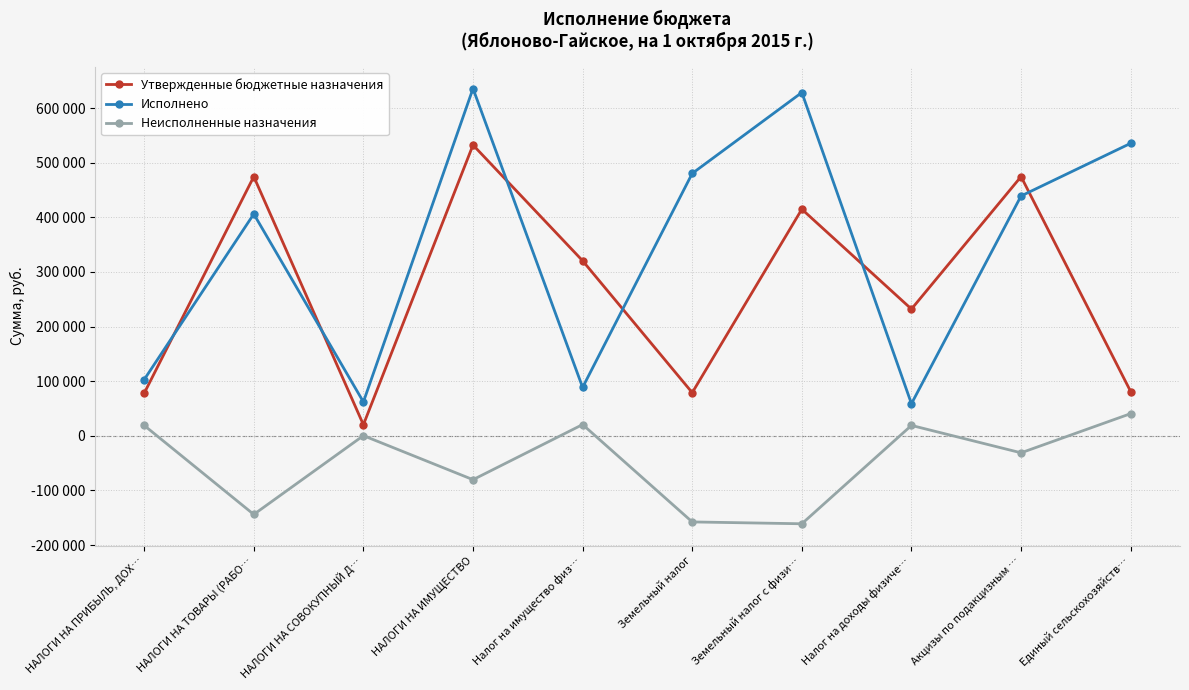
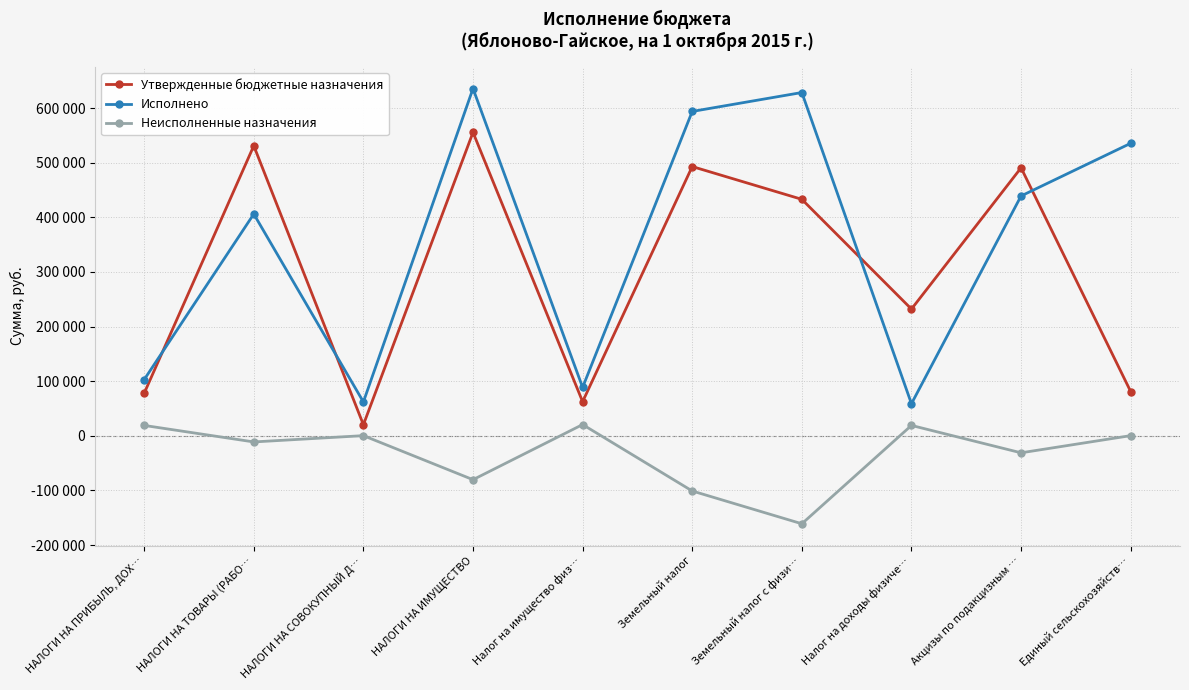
Утвержденные бюджетные назначения, НАЛОГИ НА ТОВАРЫ (РАБО…: 470000 -> 530000
Неисполненные назначения, НАЛОГИ НА ТОВАРЫ (РАБО…: -140000 -> -10000
Утвержденные бюджетные назначения, НАЛОГИ НА ИМУЩЕСТВО: 530000 -> 560000
Утвержденные бюджетные назначения, Налог на имущество физ…: 320000 -> 60000
Утвержденные бюджетные назначения, Земельный налог: 80000 -> 490000
Исполнено, Земельный налог: 480000 -> 590000
Неисполненные назначения, Земельный налог: -160000 -> -100000
Утвержденные бюджетные назначения, Земельный налог с физи…: 410000 -> 430000
Утвержденные бюджетные назначения, Акцизы по подакцизным …: 470000 -> 490000
Неисполненные назначения, Единый сельскохозяйств…: 40000 -> 0
